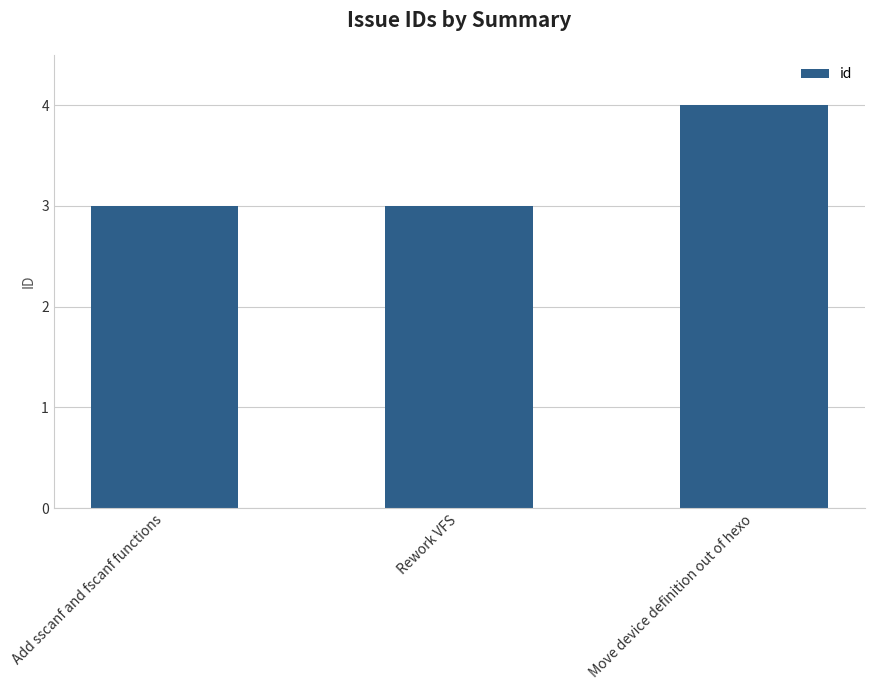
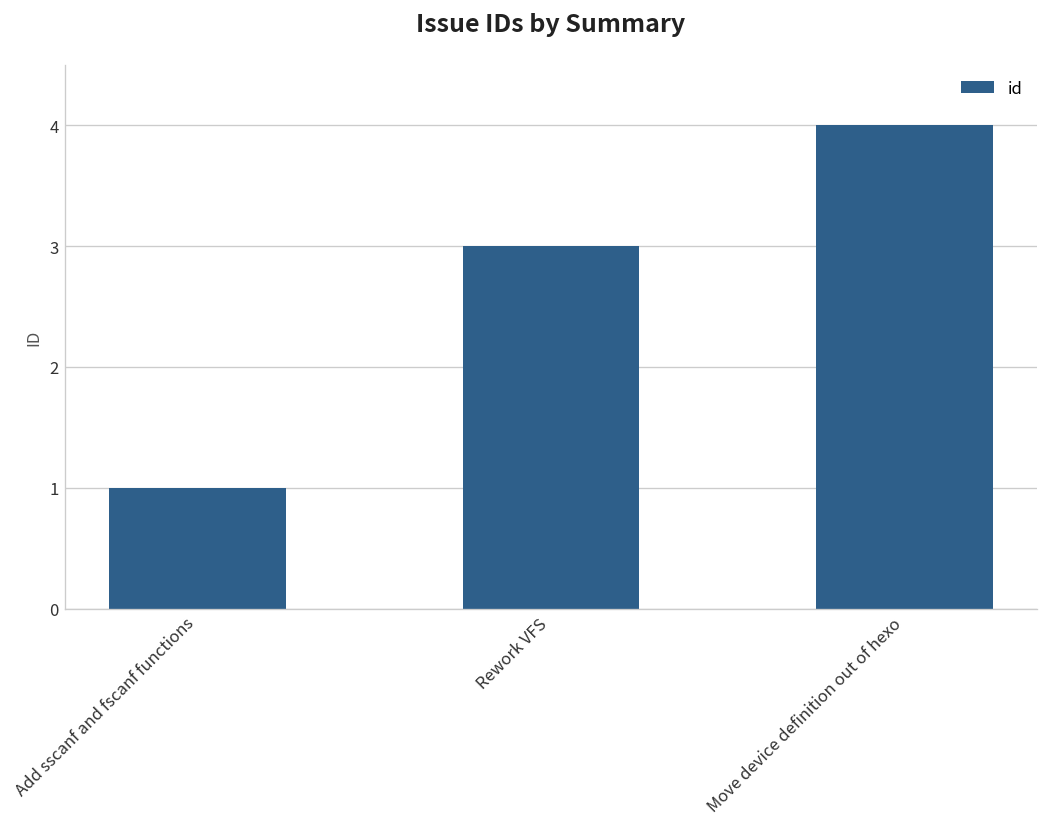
Add sscanf and fscanf functions: 3 -> 1
